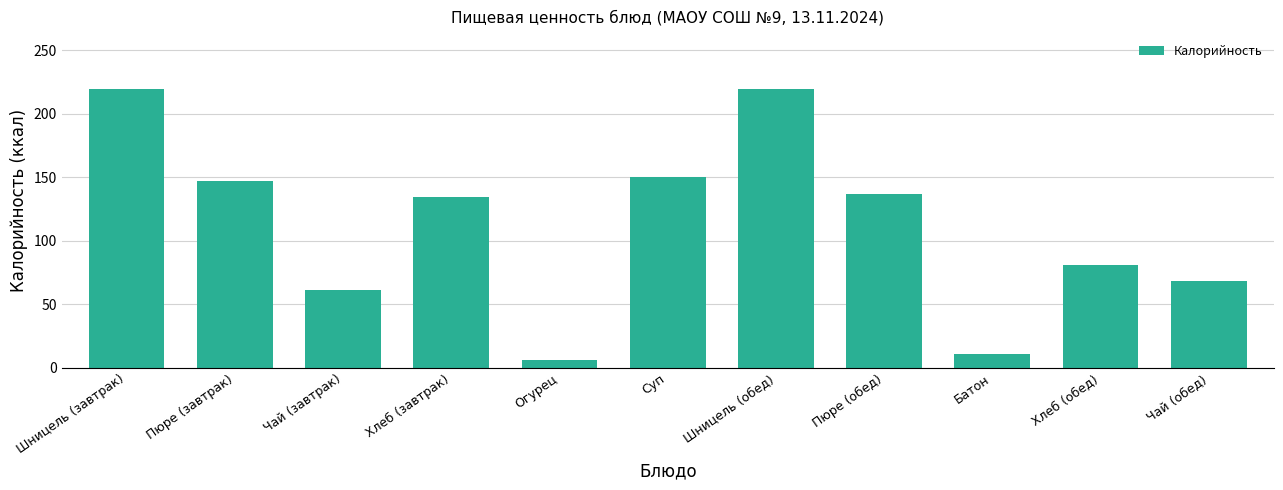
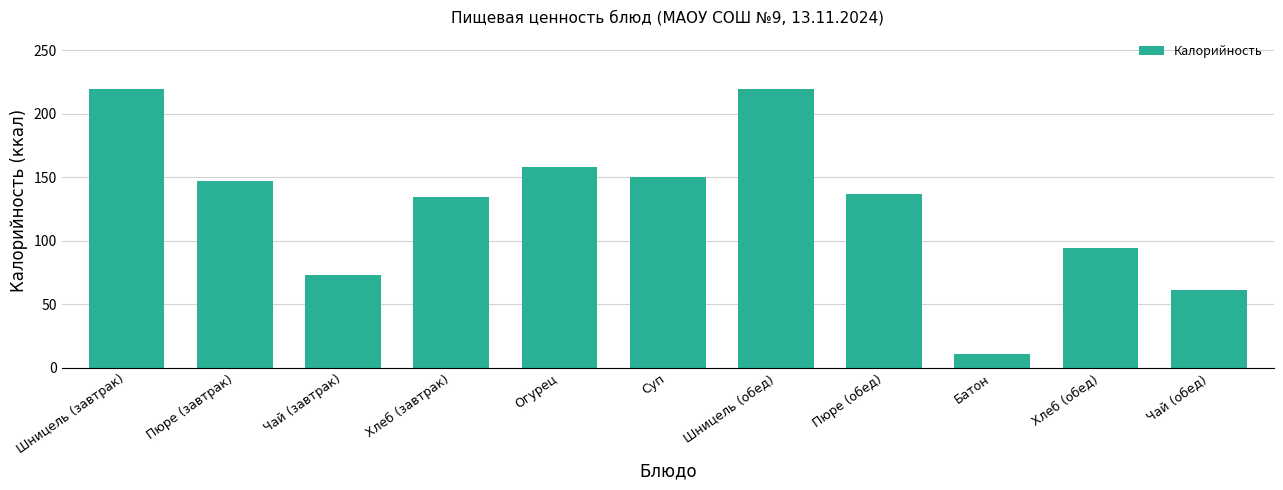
Чай (завтрак): 61 -> 73
Огурец: 6 -> 158
Хлеб (обед): 81 -> 94
Чай (обед): 68 -> 61
